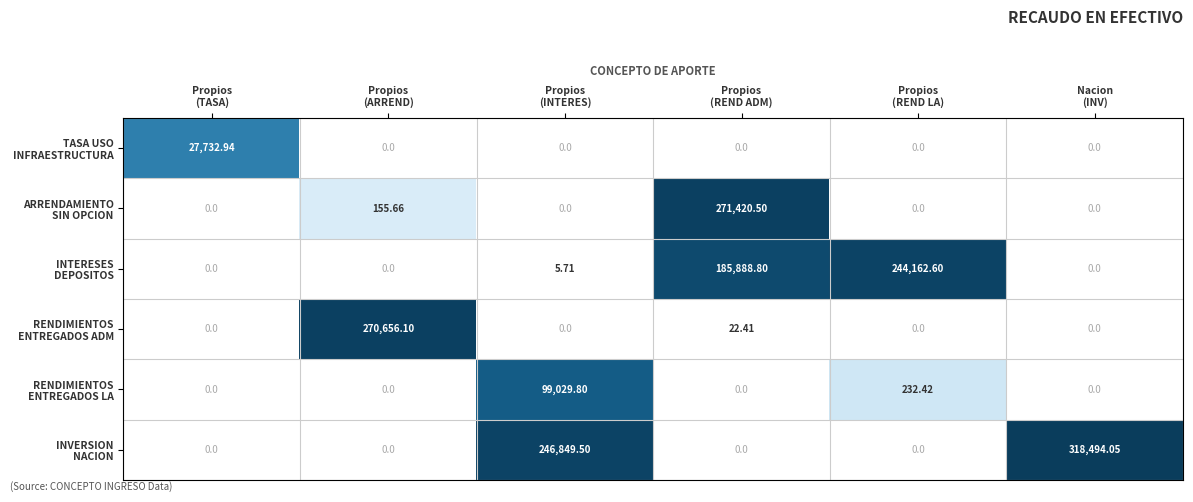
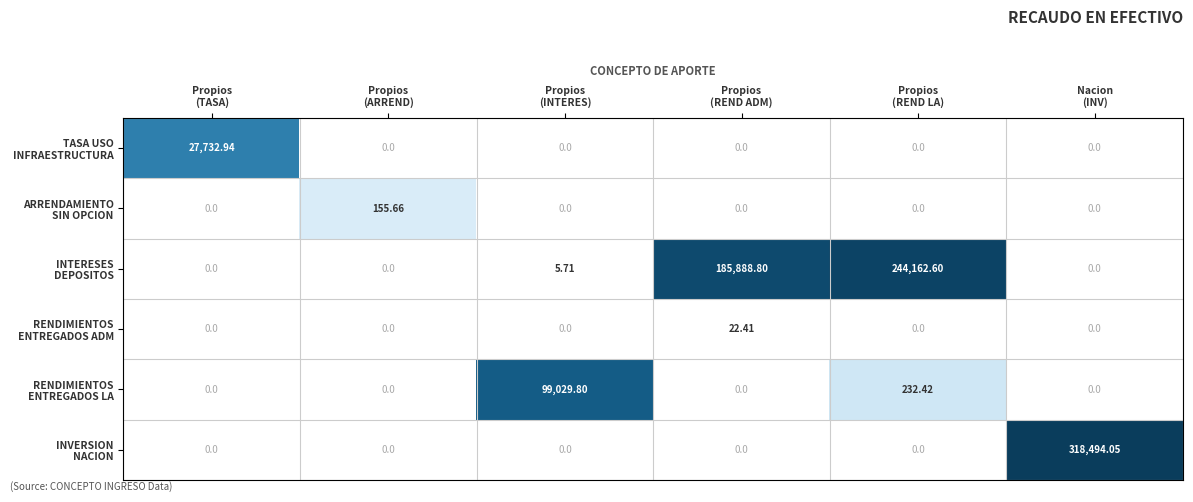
ARRENDAMIENTO SIN OPCION, Propios (REND ADM): 271,420.50 -> 0.0
RENDIMIENTOS ENTREGADOS ADM, Propios (ARREND): 270,656.10 -> 0.0
INVERSION NACION, Propios (INTERES): 246,849.50 -> 0.0
